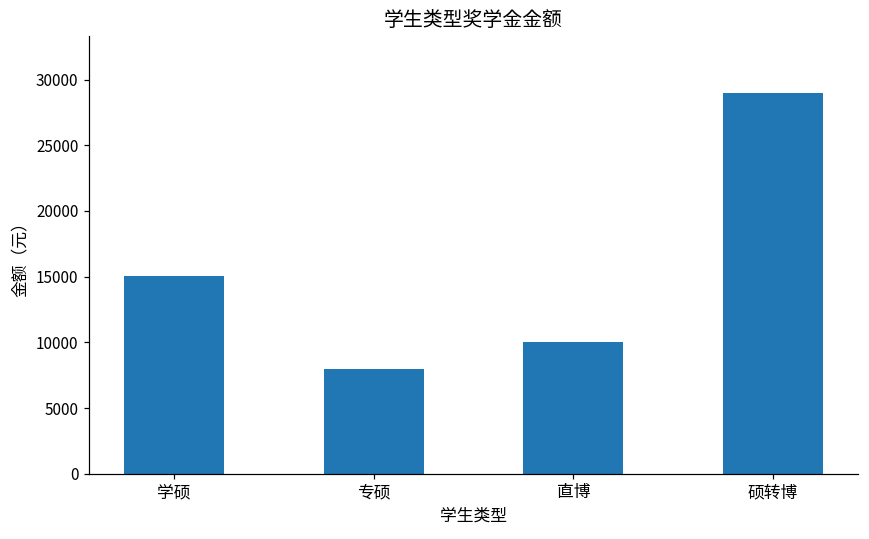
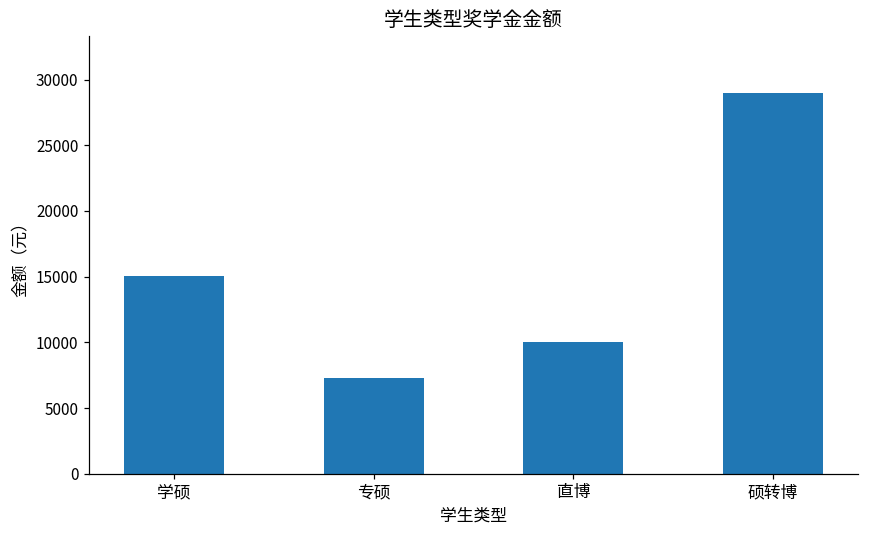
专硕: 8000 -> 7300
